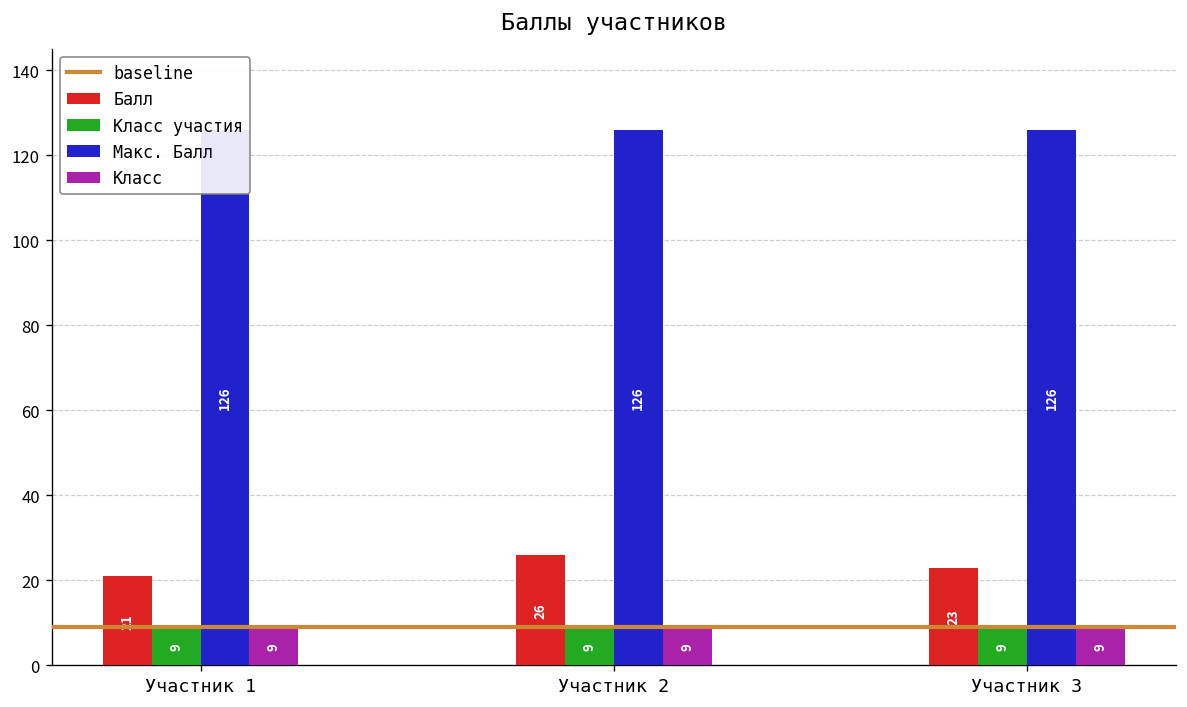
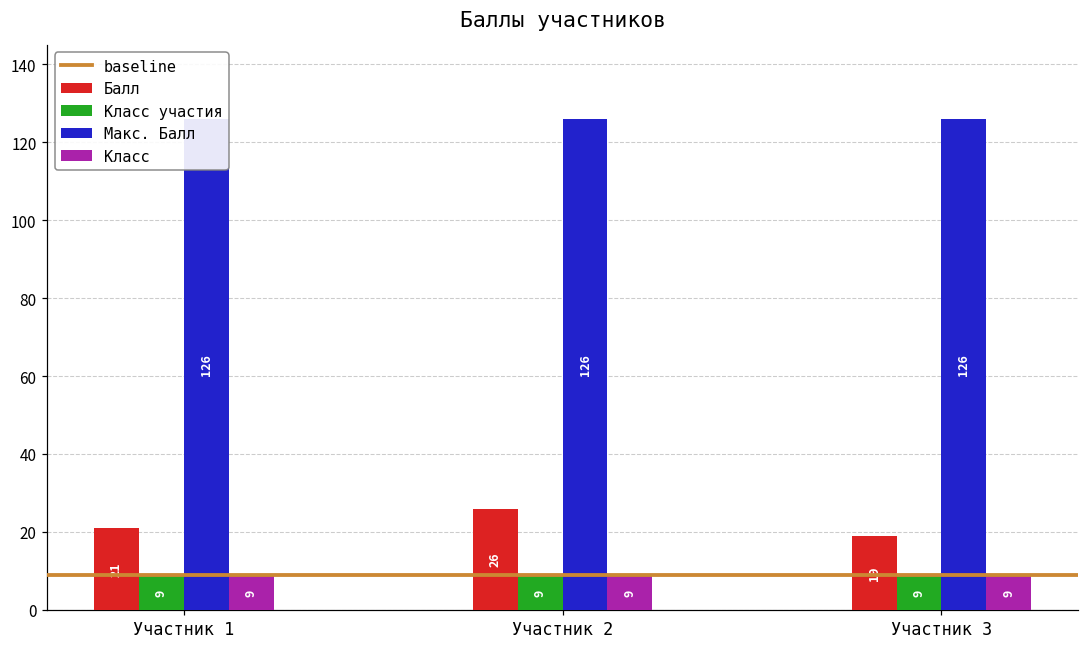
Балл, Участник 3: 23 -> 19
